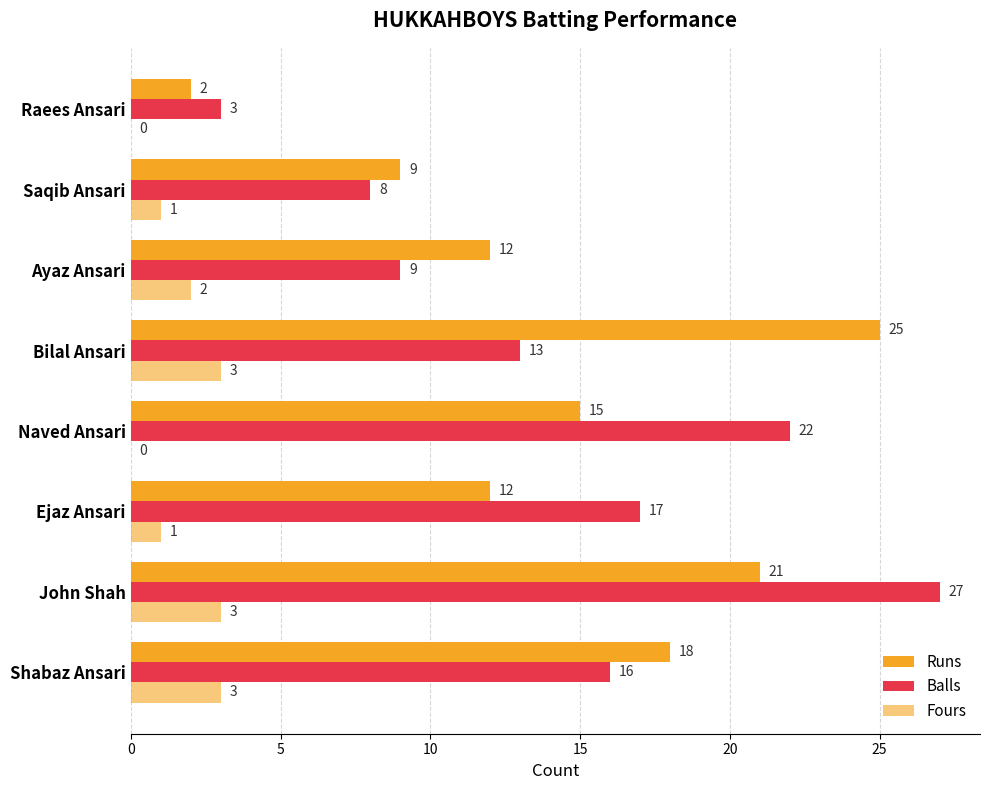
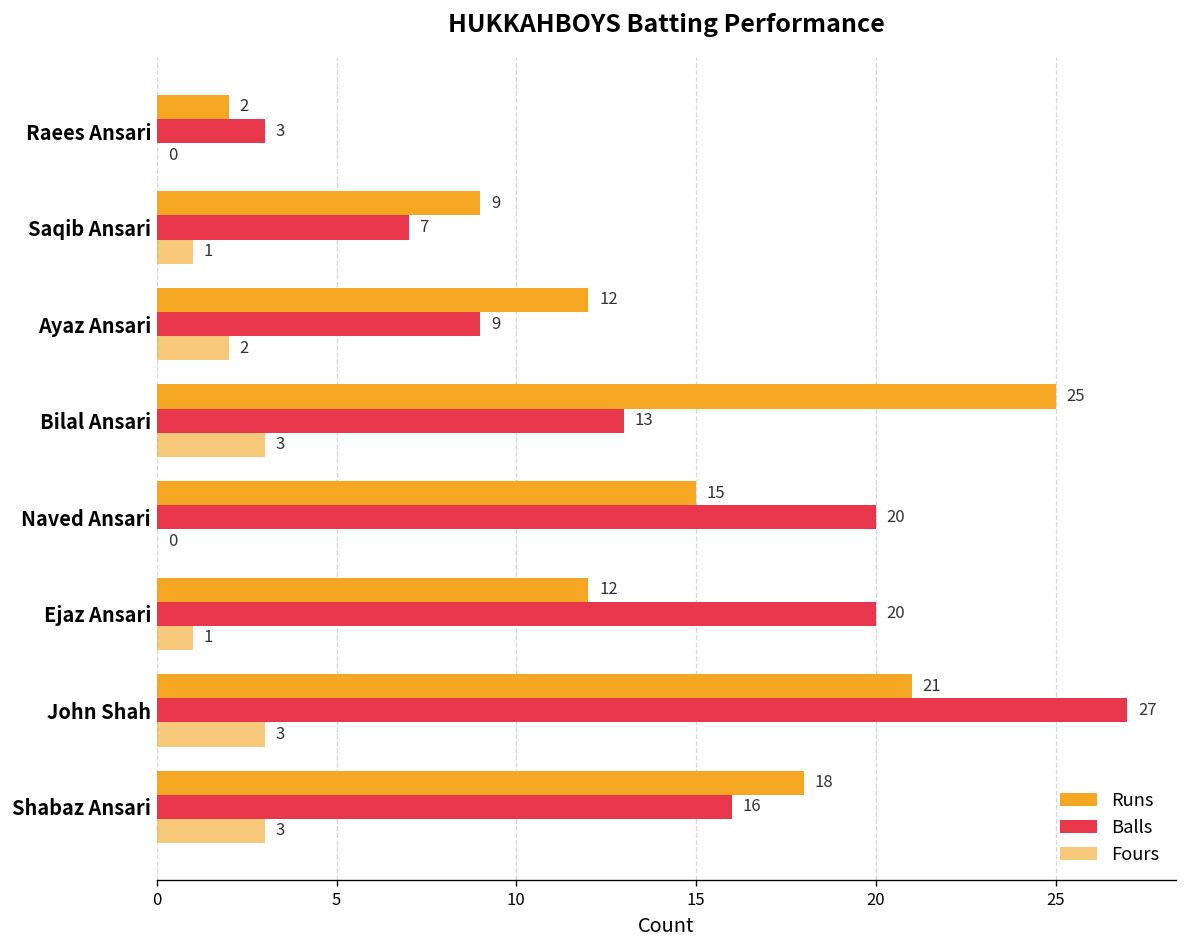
Balls, Saqib Ansari: 8 -> 7
Balls, Naved Ansari: 22 -> 20
Balls, Ejaz Ansari: 17 -> 20
